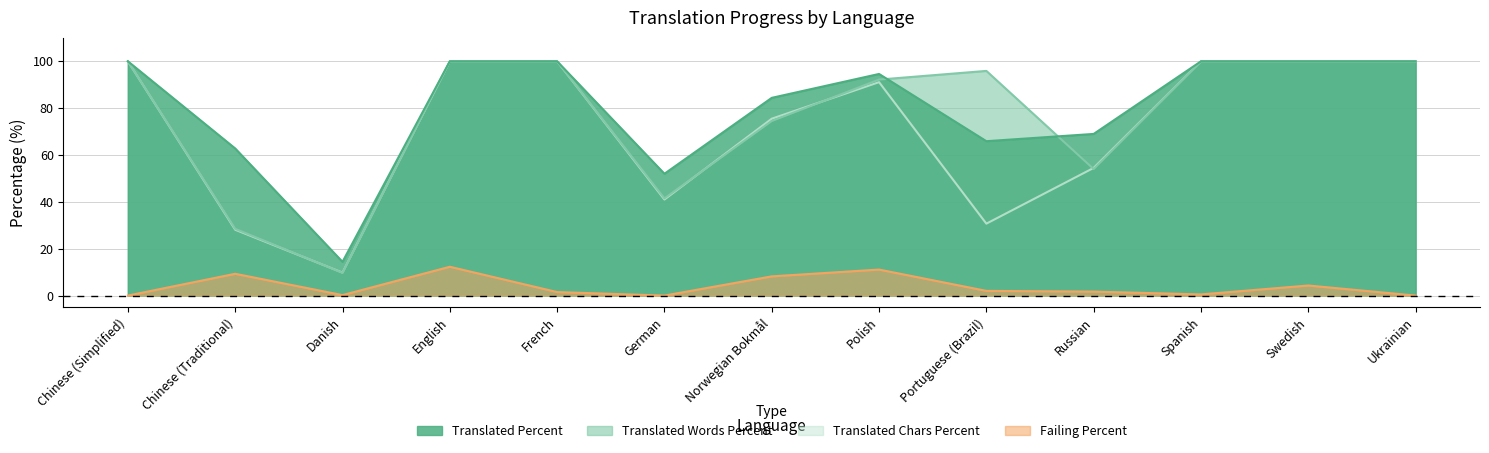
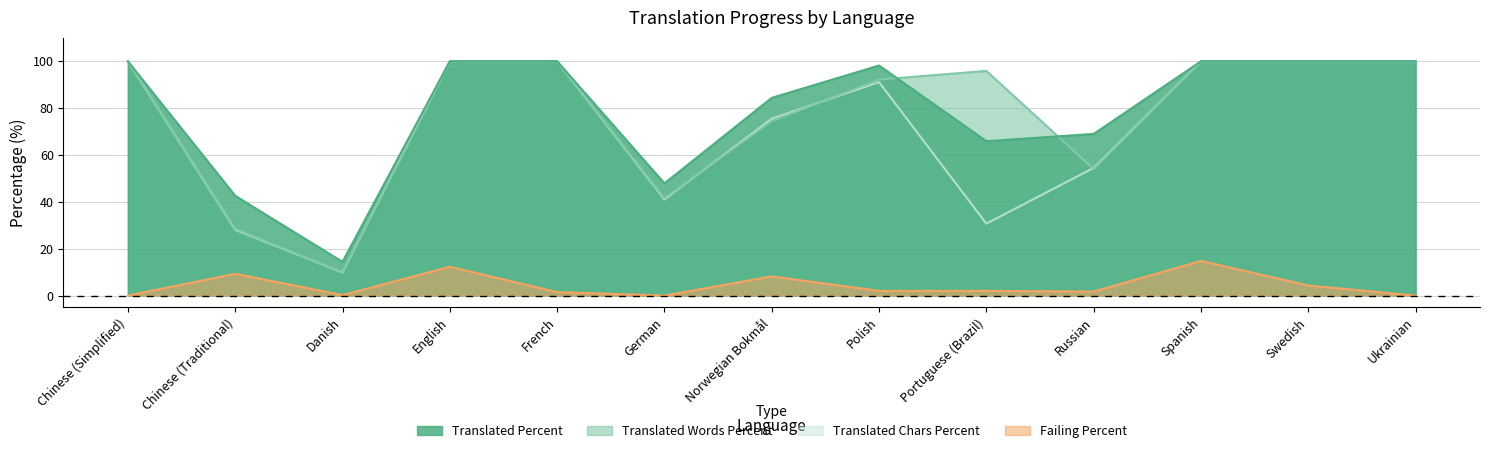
Translated Percent, Chinese (Traditional): 63 -> 43
Translated Percent, German: 52 -> 48
Translated Percent, Polish: 95 -> 98
Failing Percent, Polish: 11 -> 2
Failing Percent, Spanish: 1 -> 15
